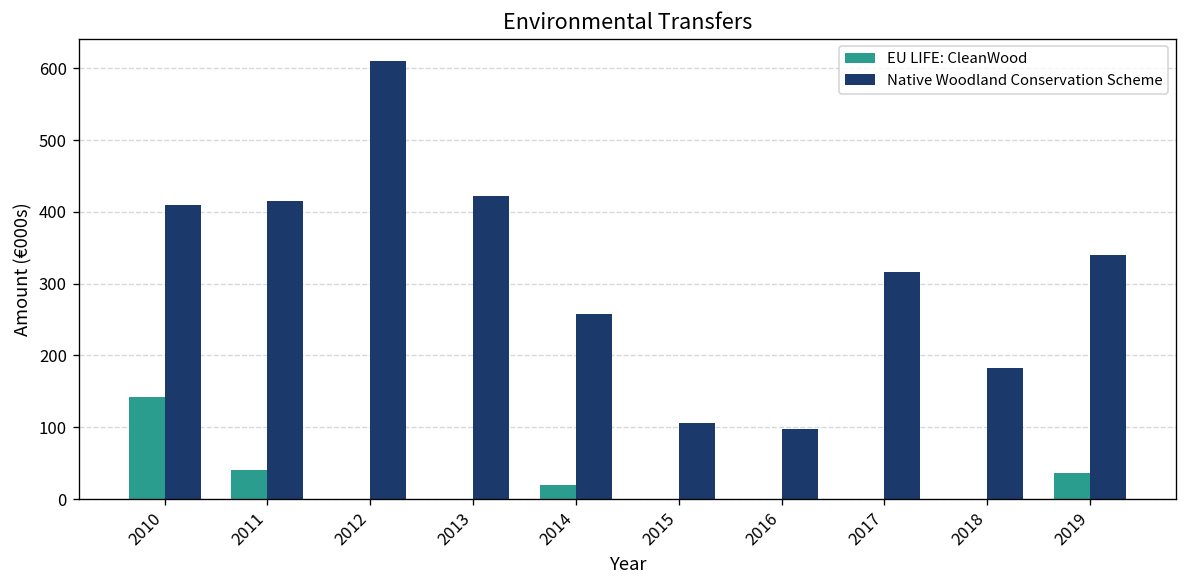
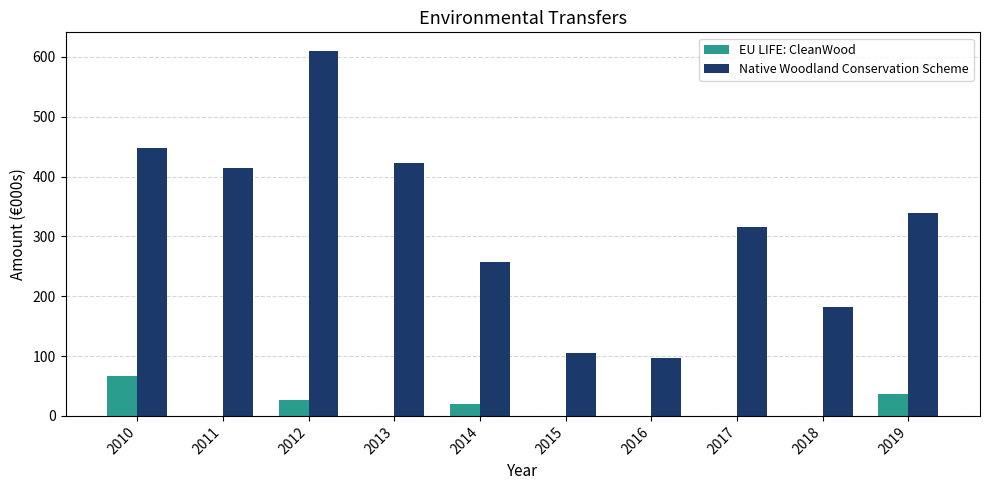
EU LIFE: CleanWood, 2010: 140 -> 70
Native Woodland Conservation Scheme, 2010: 410 -> 450
EU LIFE: CleanWood, 2011: 40 -> 0
EU LIFE: CleanWood, 2012: 0 -> 30
